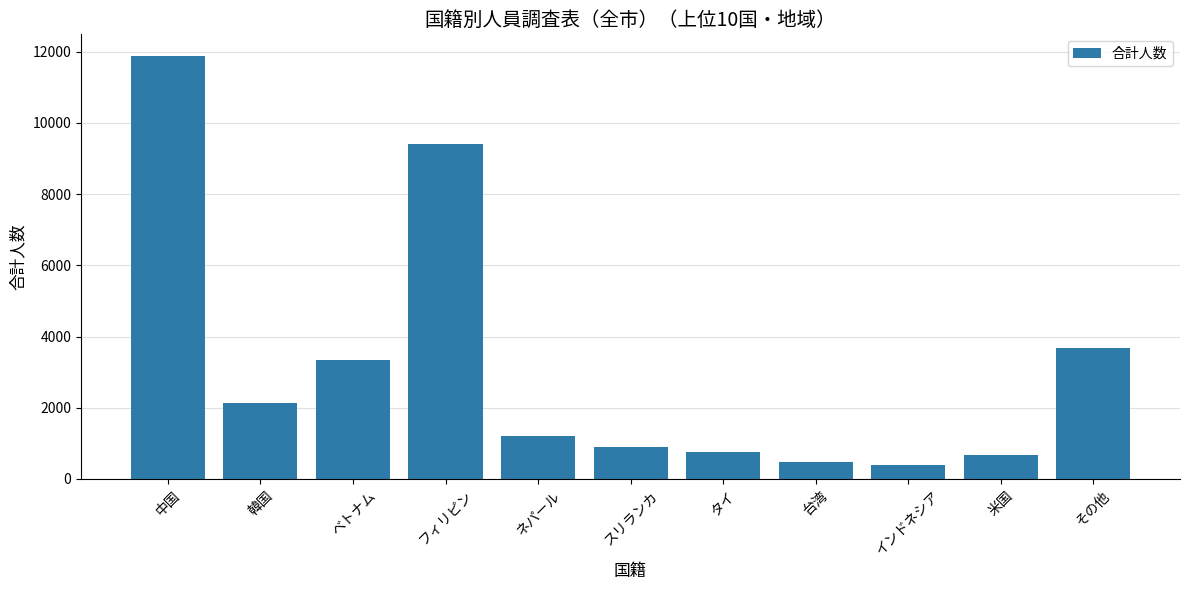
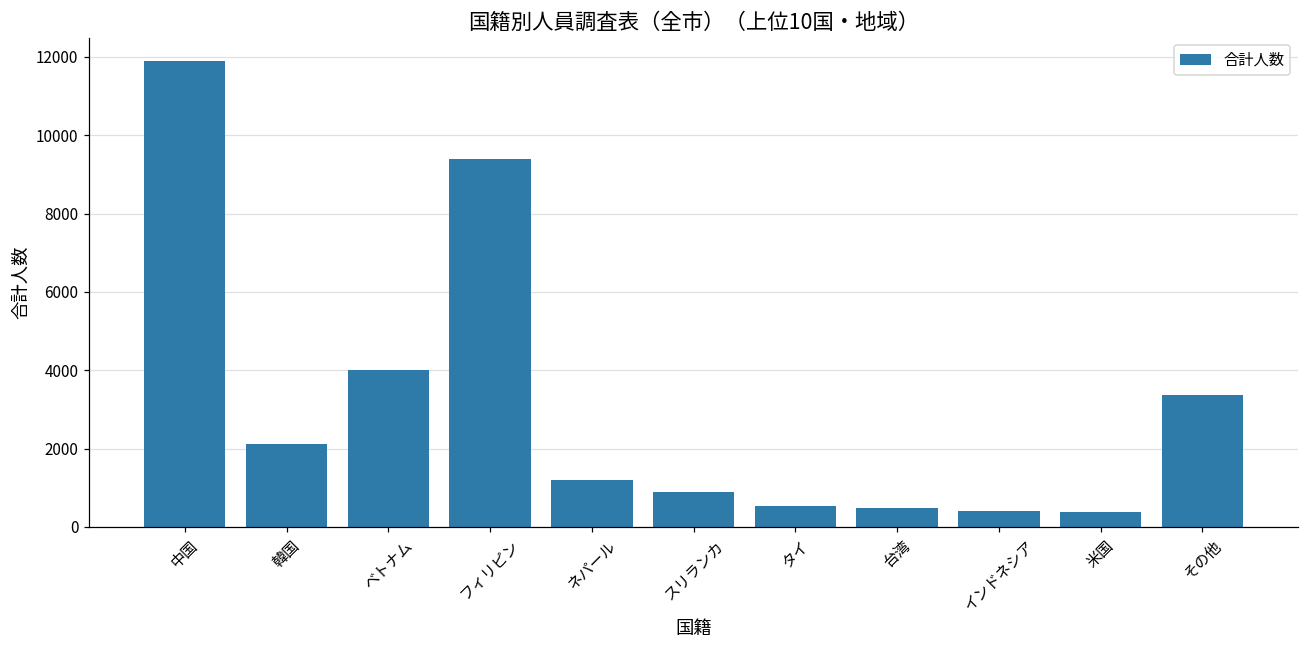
ベトナム: 3300 -> 4000
タイ: 800 -> 500
米国: 700 -> 400
その他: 3700 -> 3400
